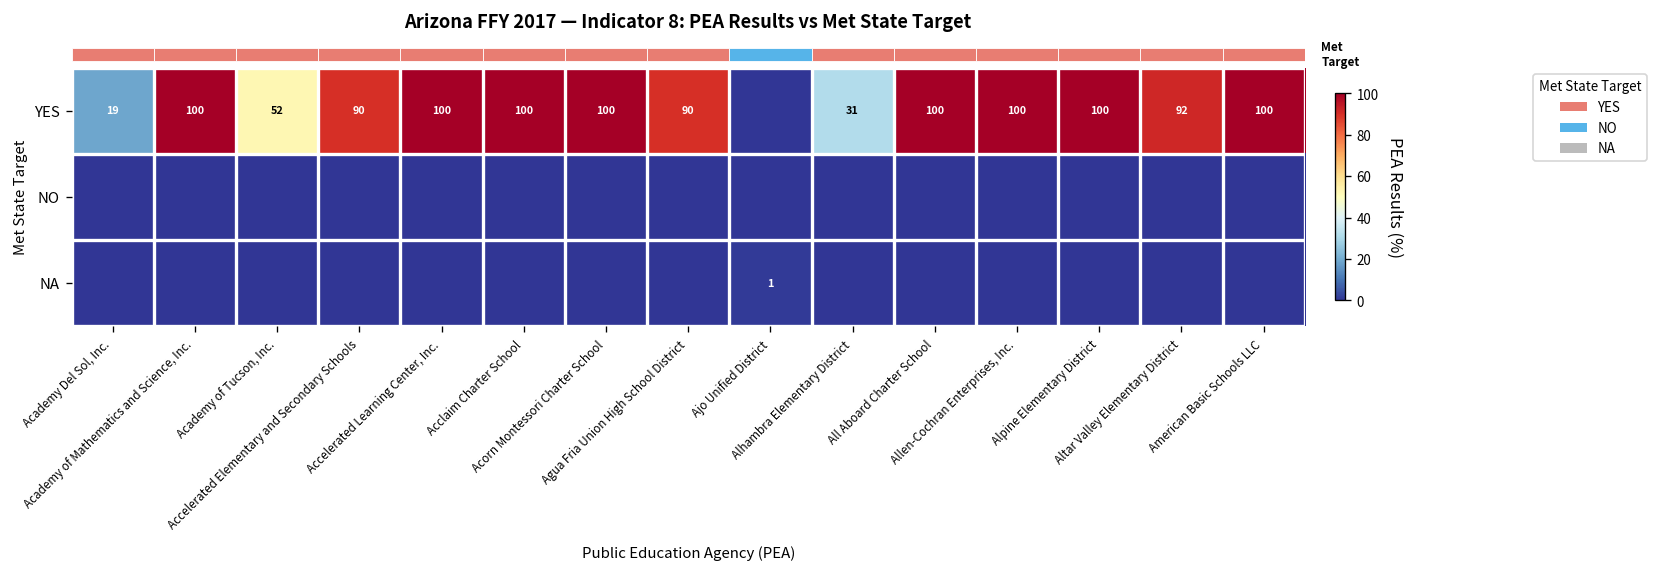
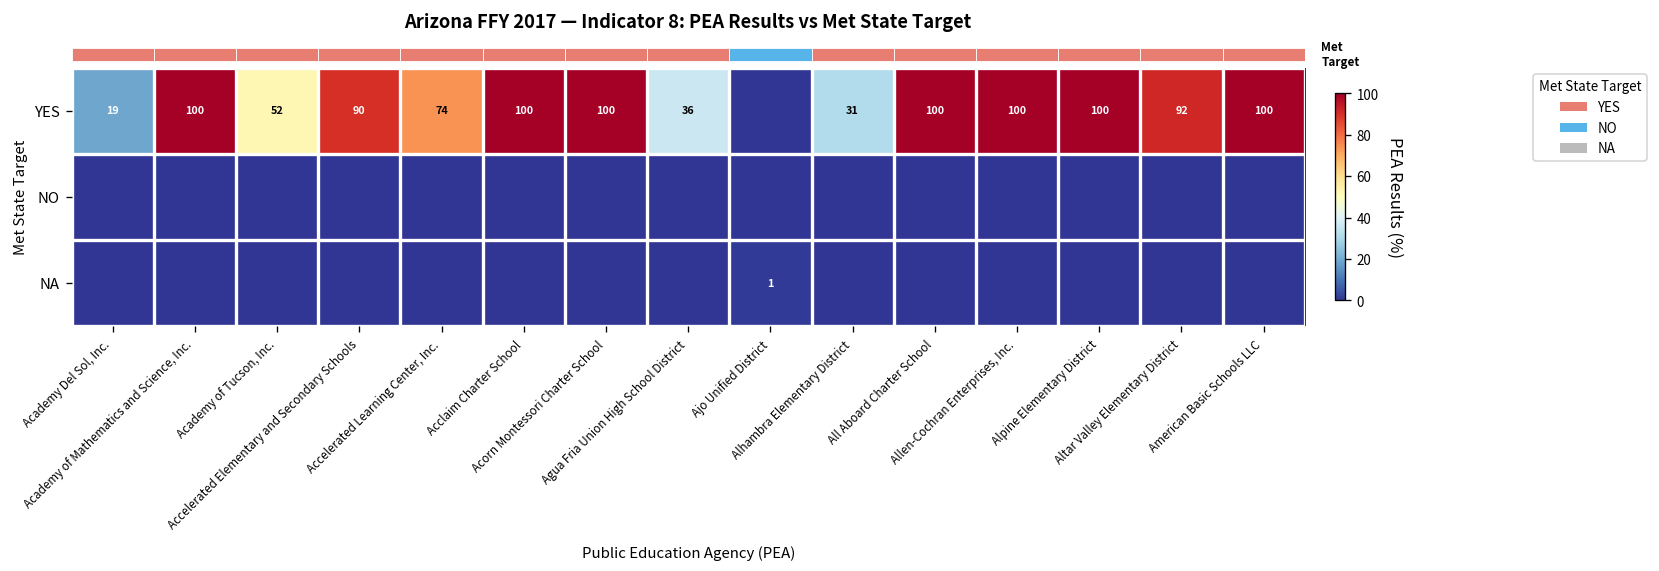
YES, Accelerated Learning Center, Inc.: 100 -> 74
YES, Agua Fria Union High School District: 90 -> 36
